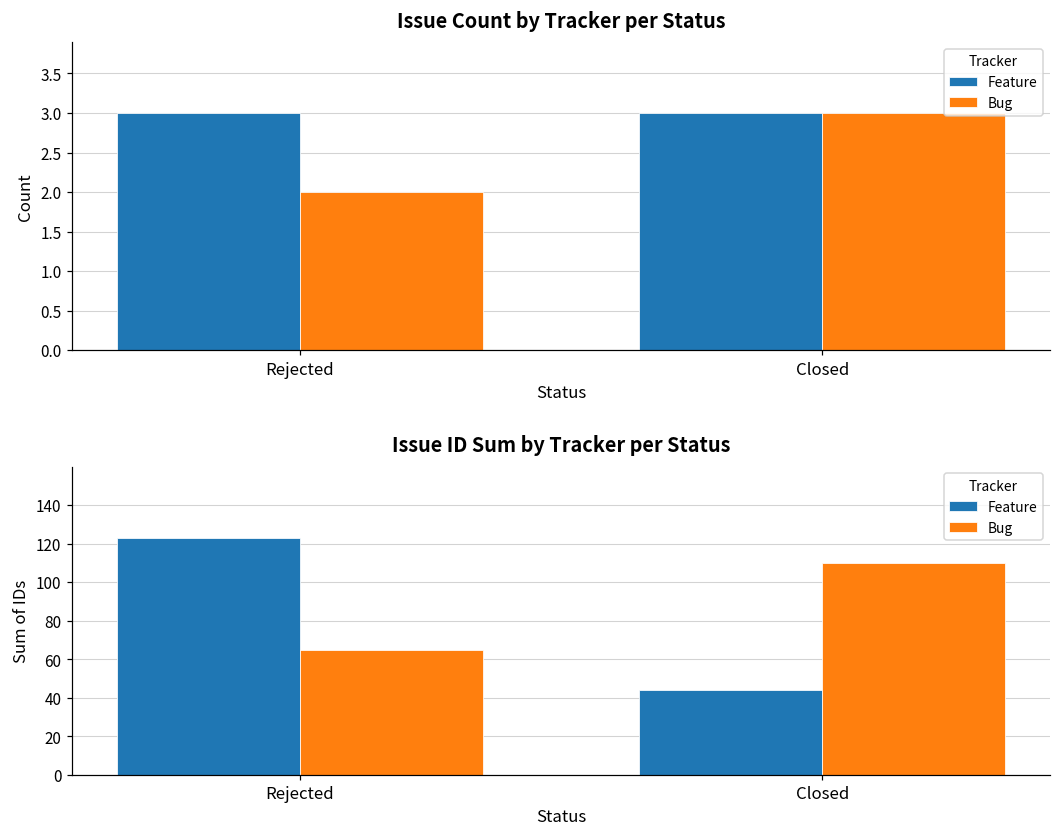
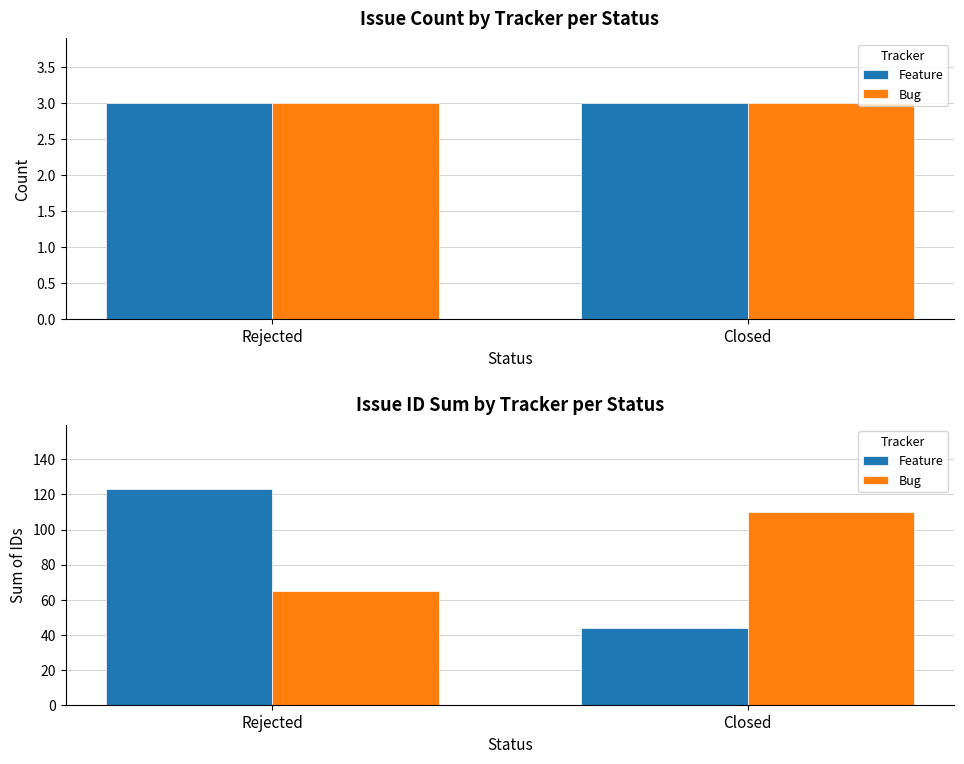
Issue Count by Tracker per Status, Bug, Rejected: 2 -> 3
